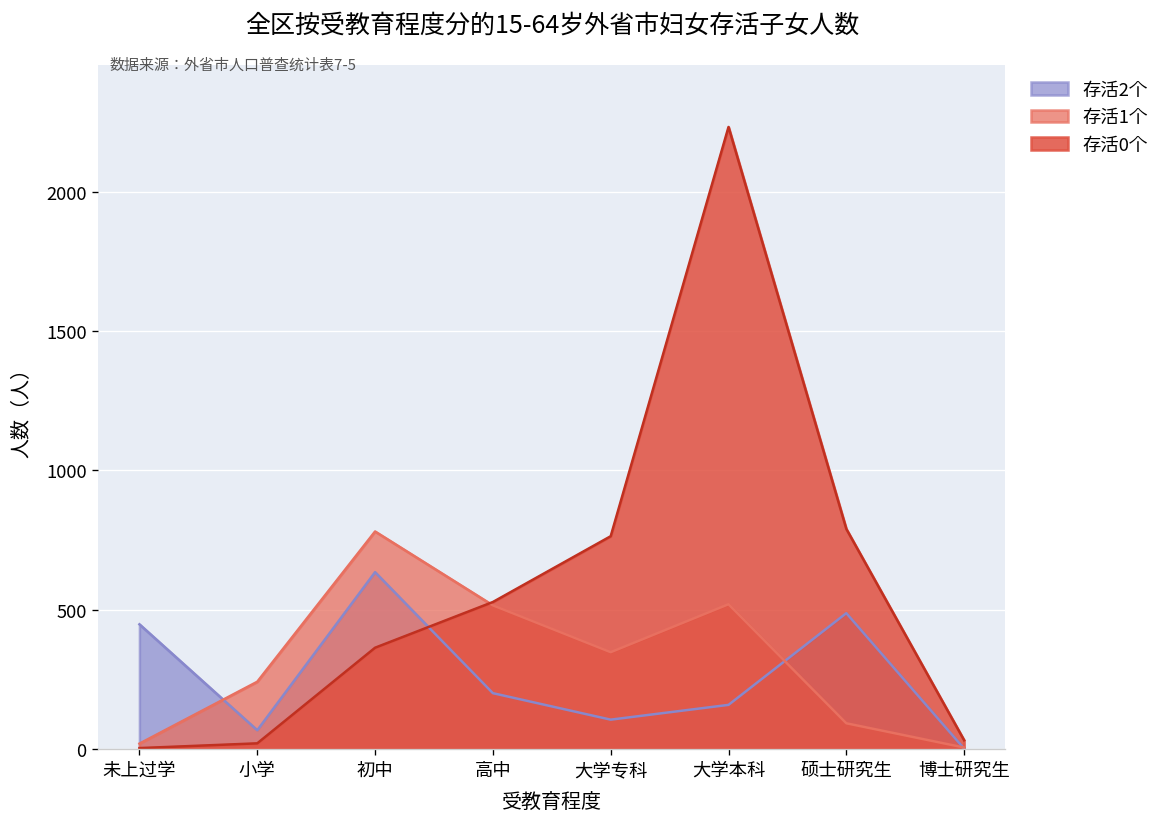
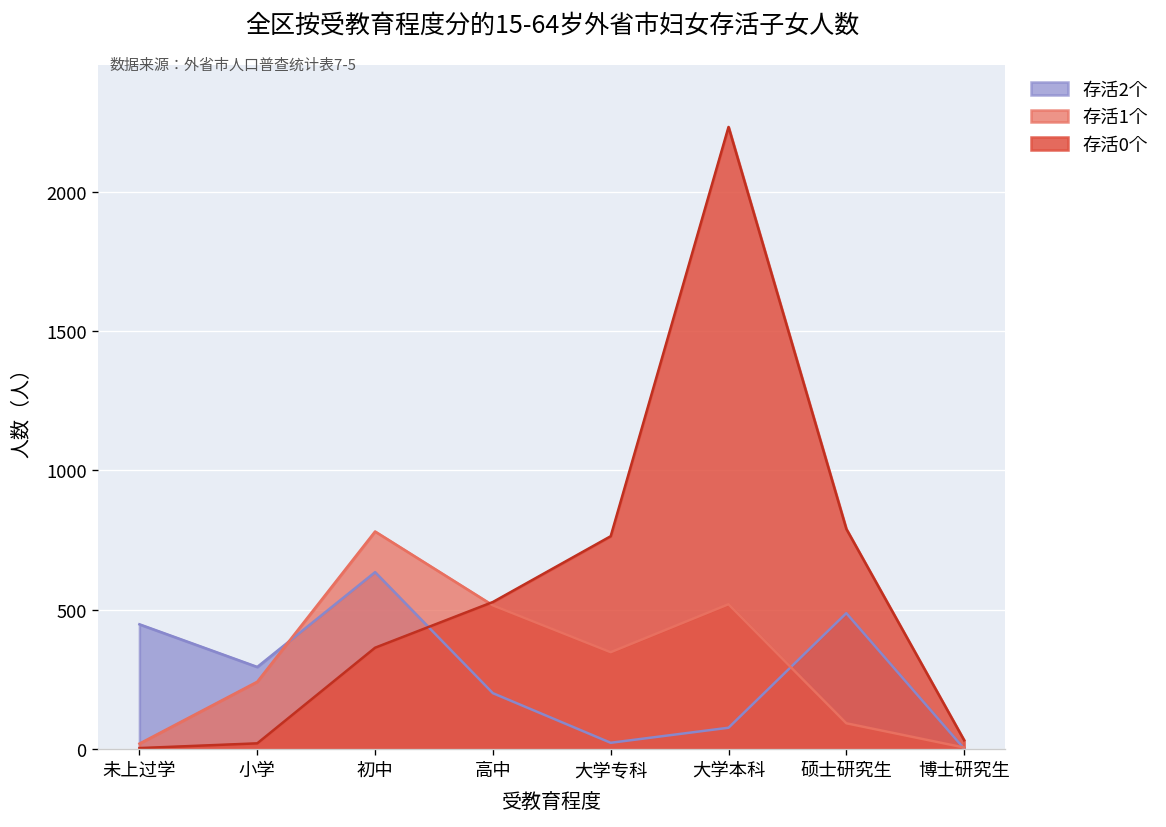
存活2个, 小学: 70 -> 300
存活2个, 大学专科: 110 -> 20
存活2个, 大学本科: 160 -> 80
